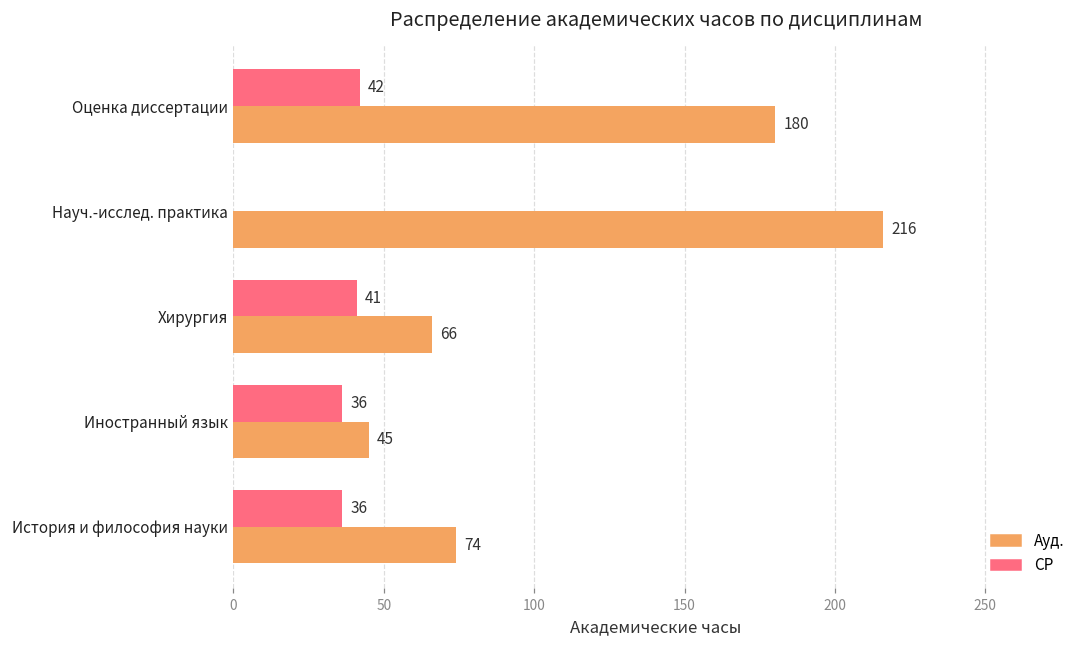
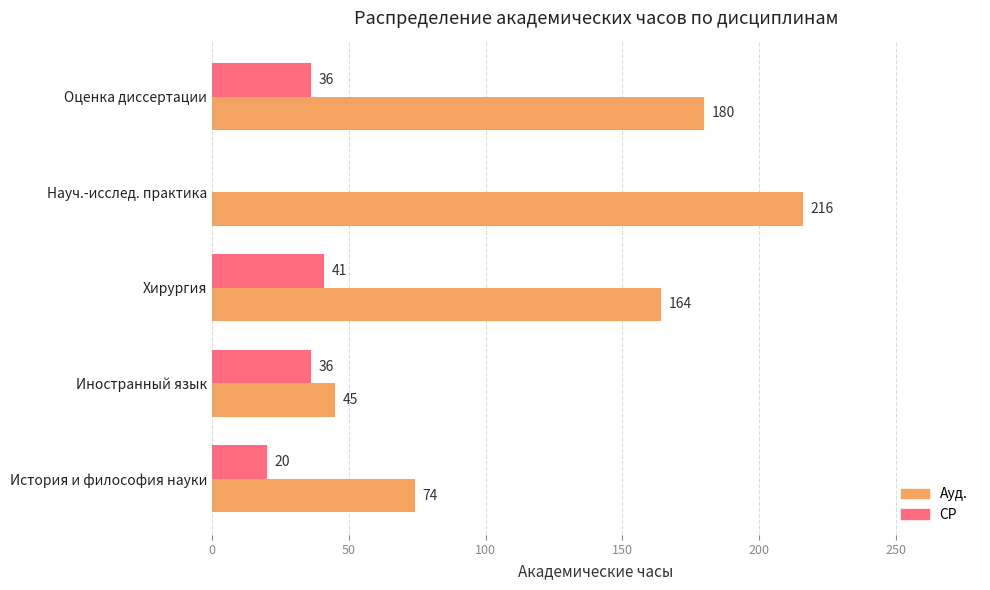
СР, Оценка диссертации: 42 -> 36
Ауд., Хирургия: 66 -> 164
СР, История и философия науки: 36 -> 20
